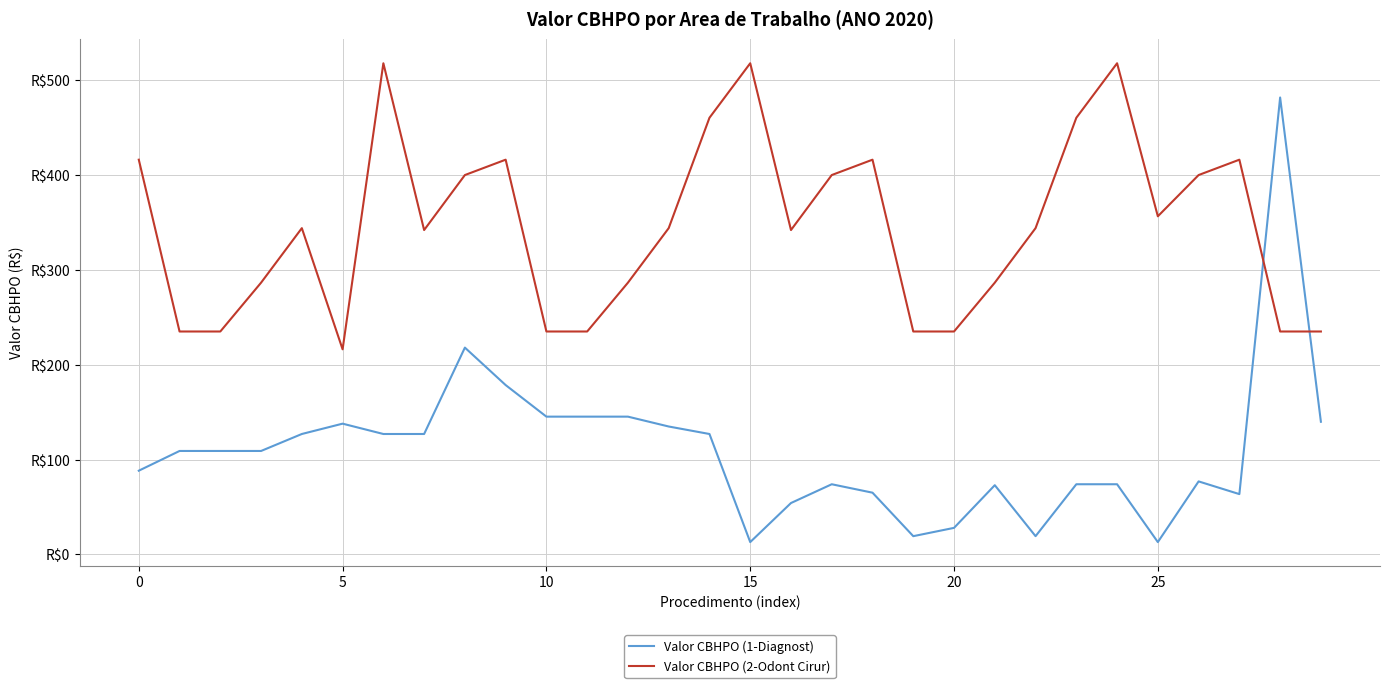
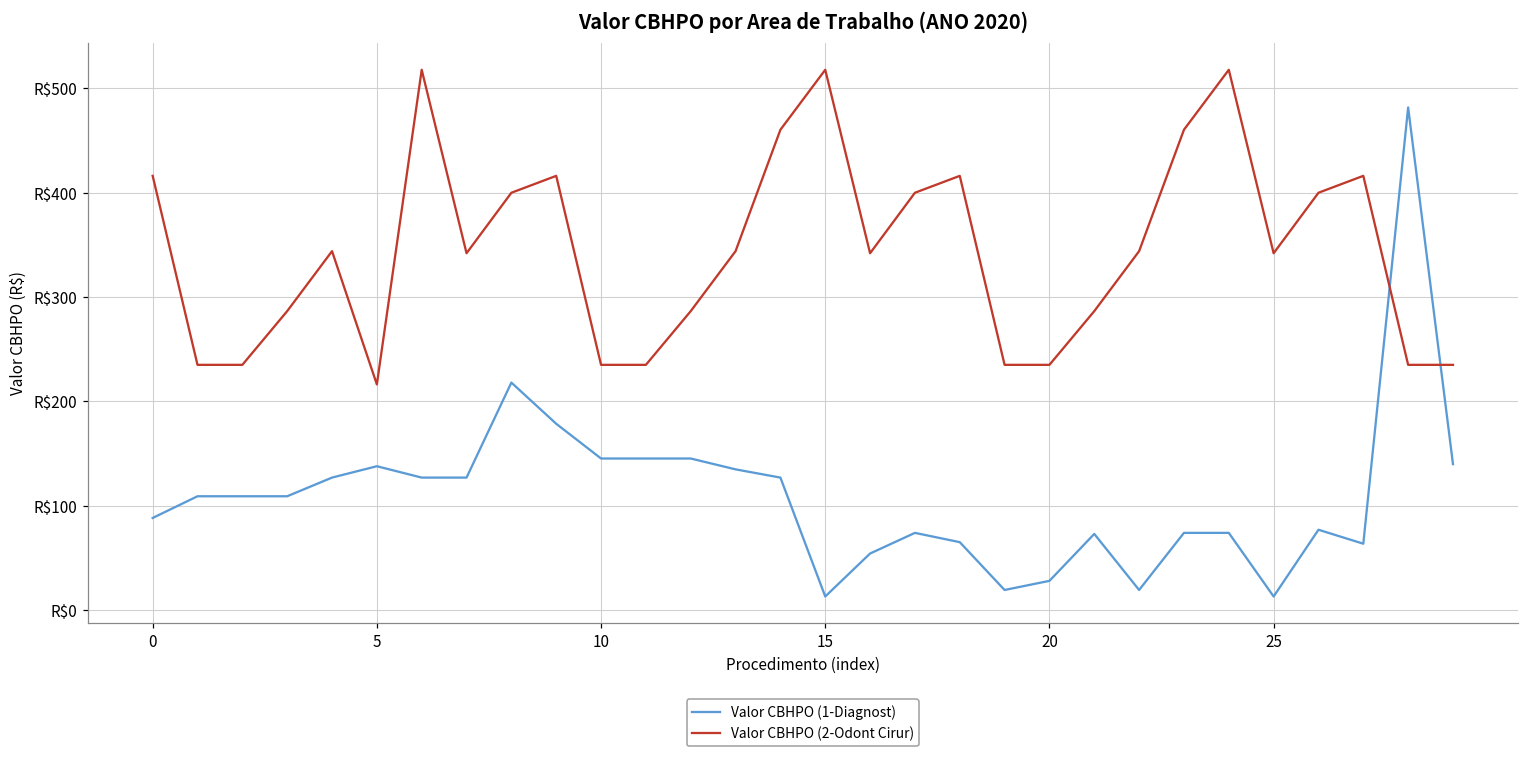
Valor CBHPO (2-Odont Cirur), 25: R$360 -> R$340
